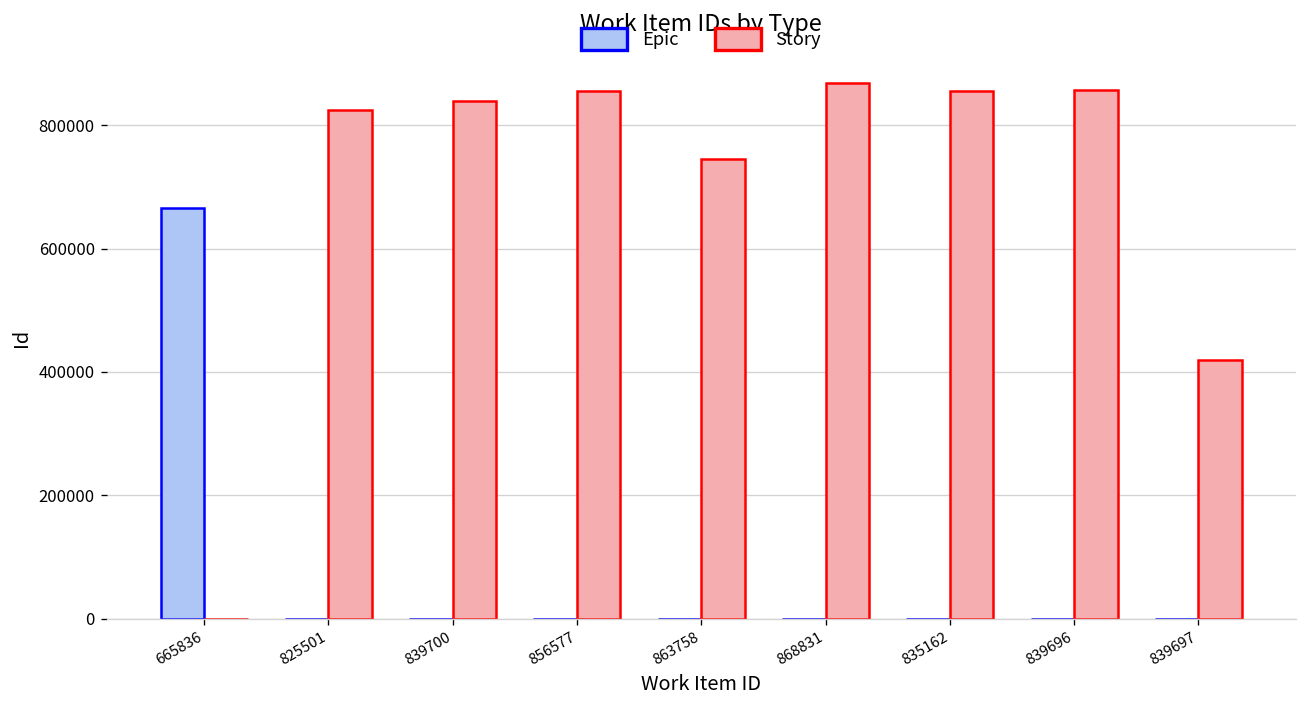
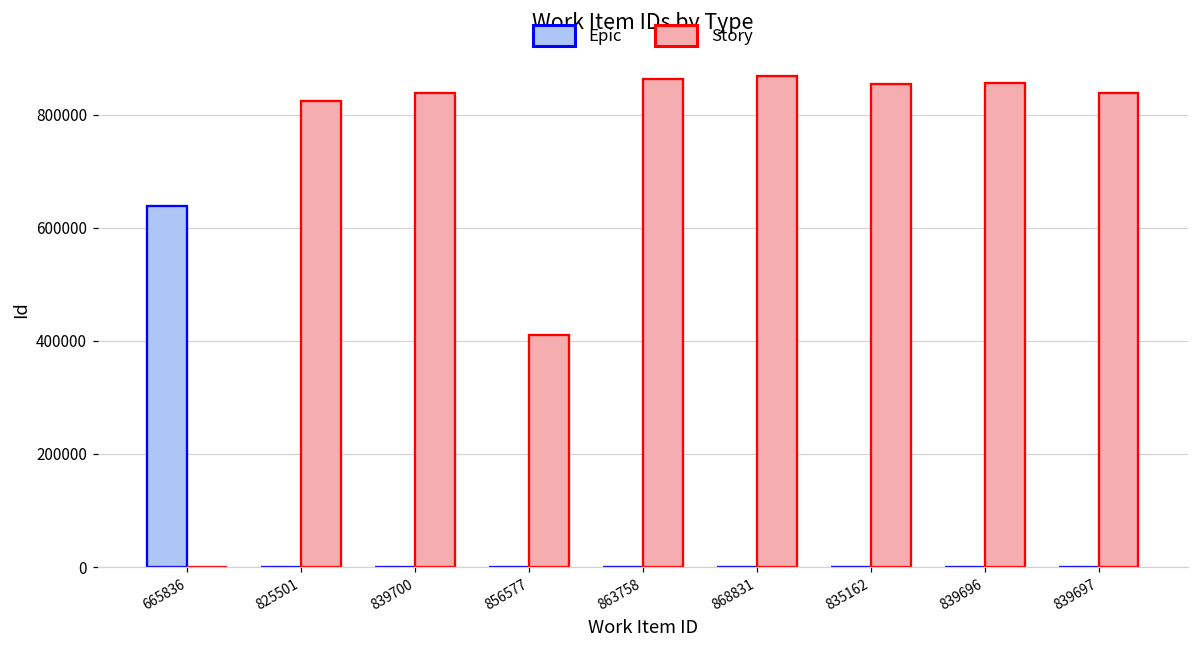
Epic, 665836: 670000 -> 640000
Story, 856577: 860000 -> 410000
Story, 863758: 750000 -> 860000
Story, 839697: 420000 -> 840000
